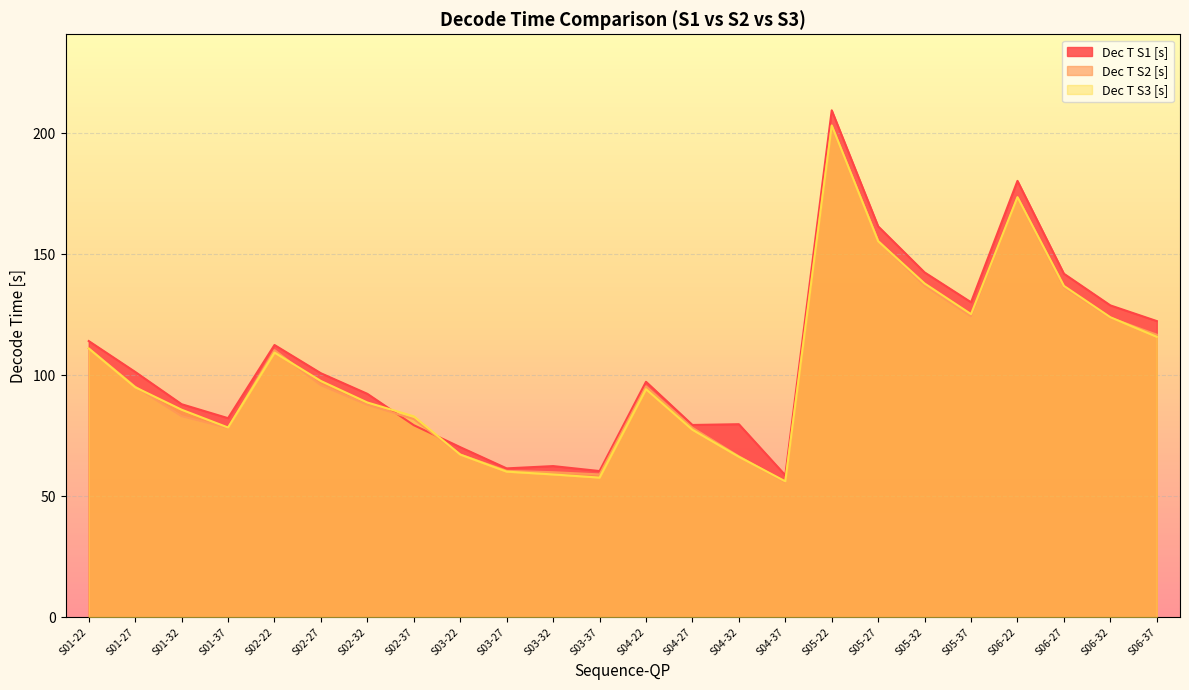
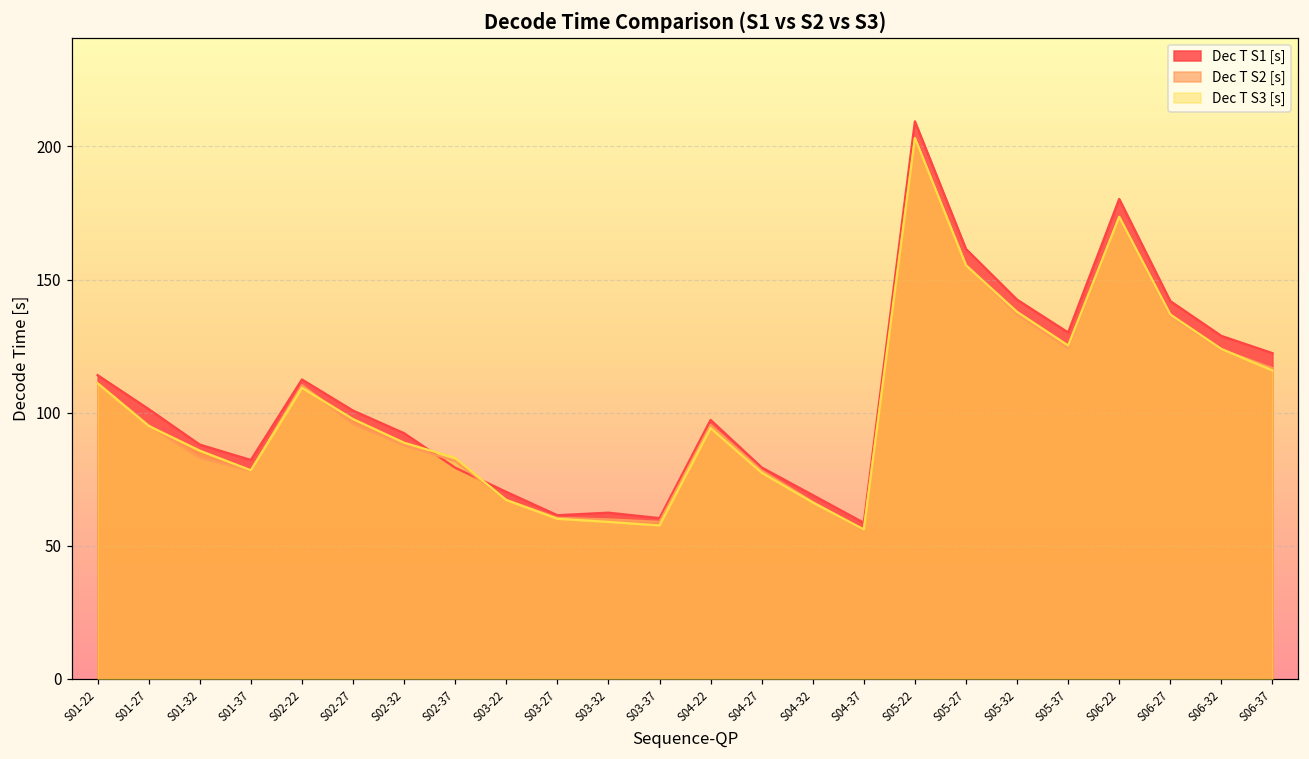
Dec T S1 [s], S04-32: 80 -> 69
